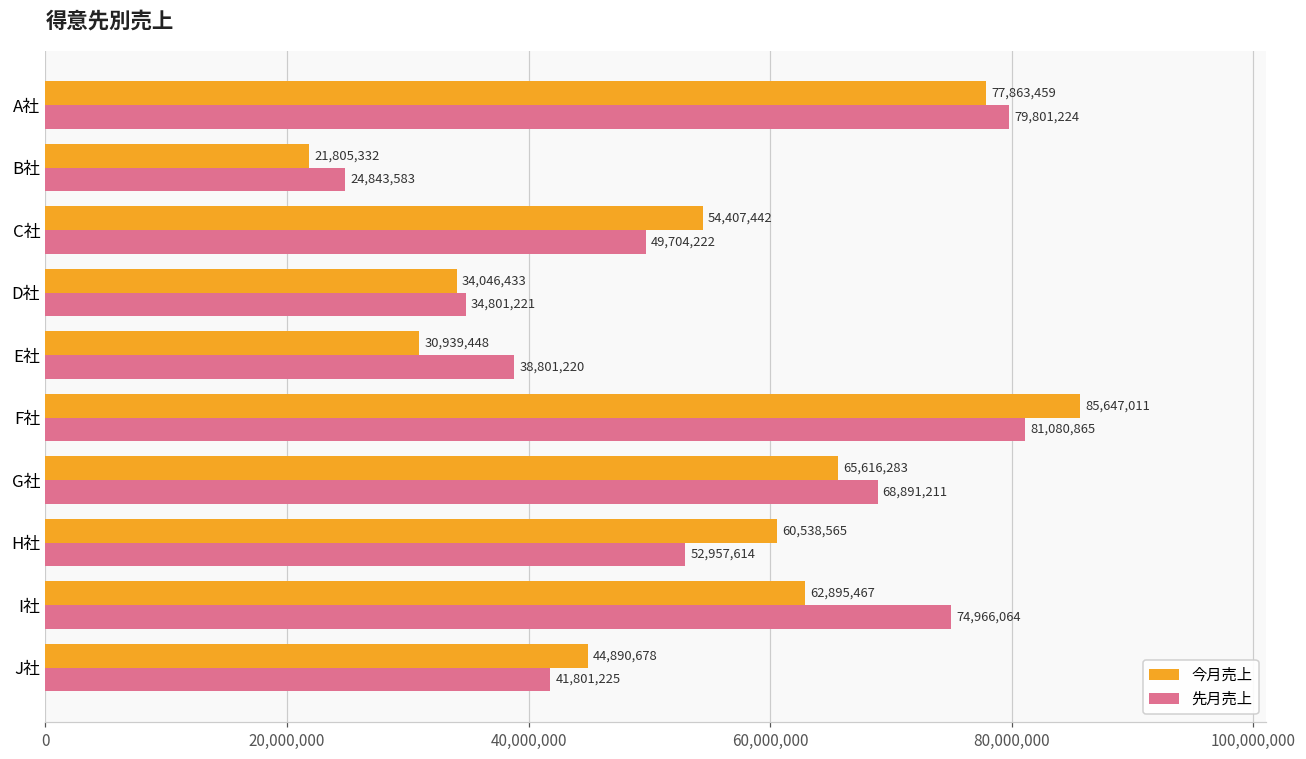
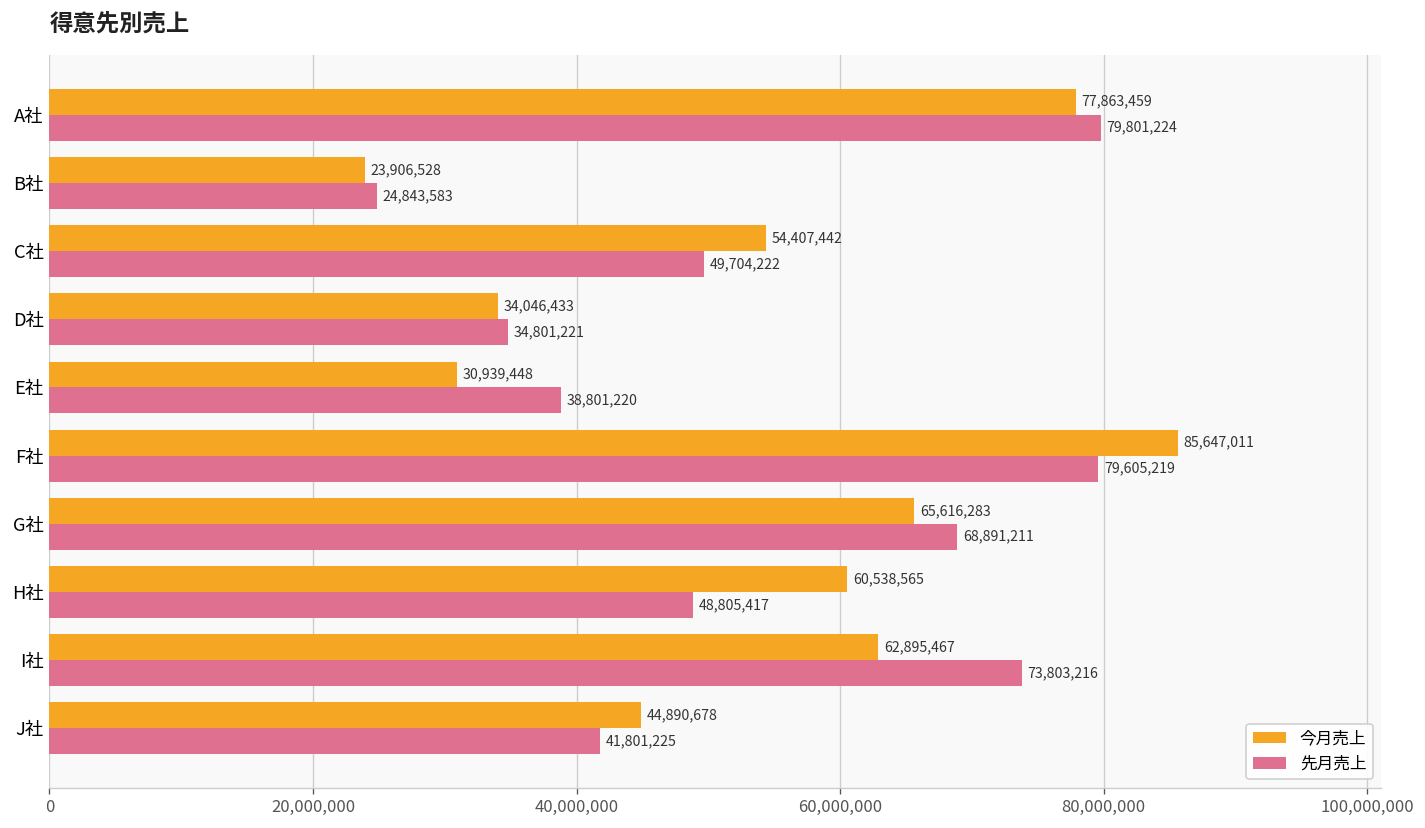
今月売上, B社: 21,805,332 -> 23,906,528
先月売上, F社: 81,080,865 -> 79,605,219
先月売上, H社: 52,957,614 -> 48,805,417
先月売上, I社: 74,966,064 -> 73,803,216
